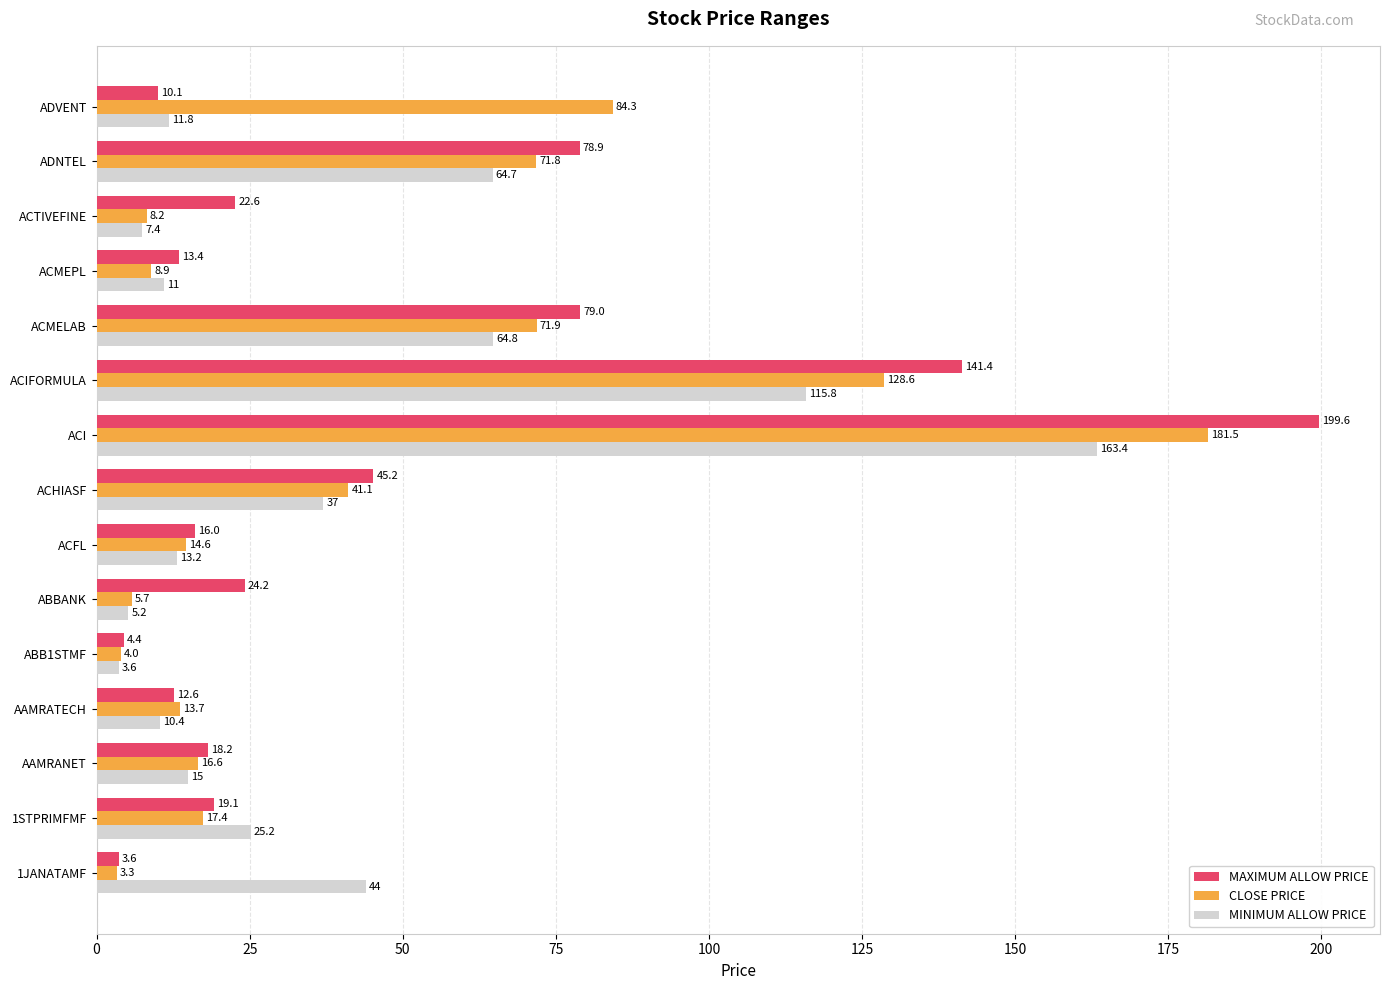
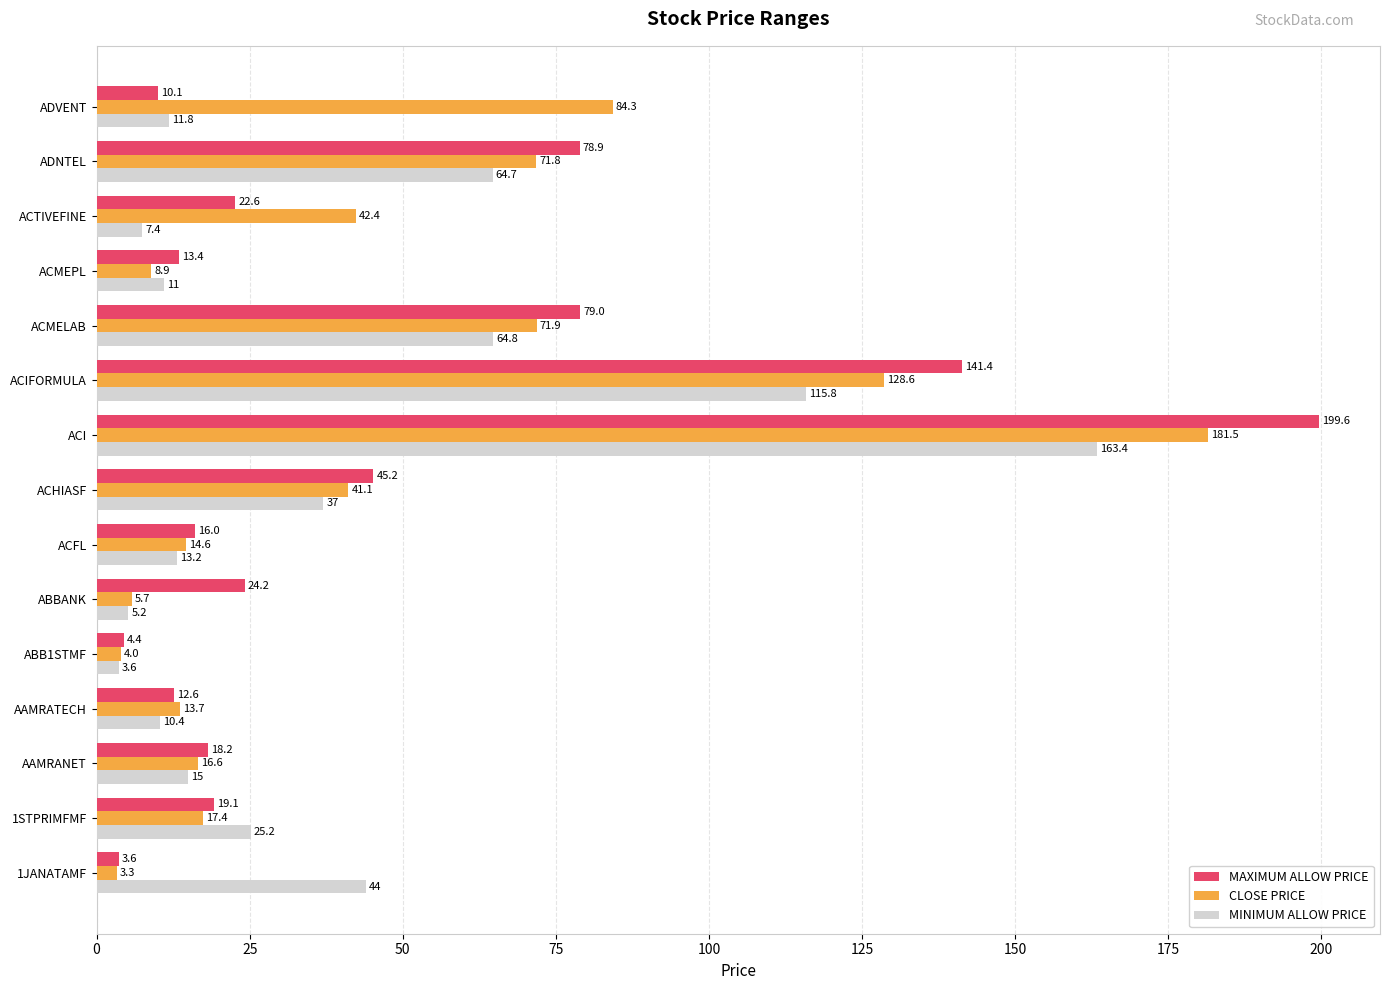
CLOSE PRICE, ACTIVEFINE: 8.2 -> 42.4
